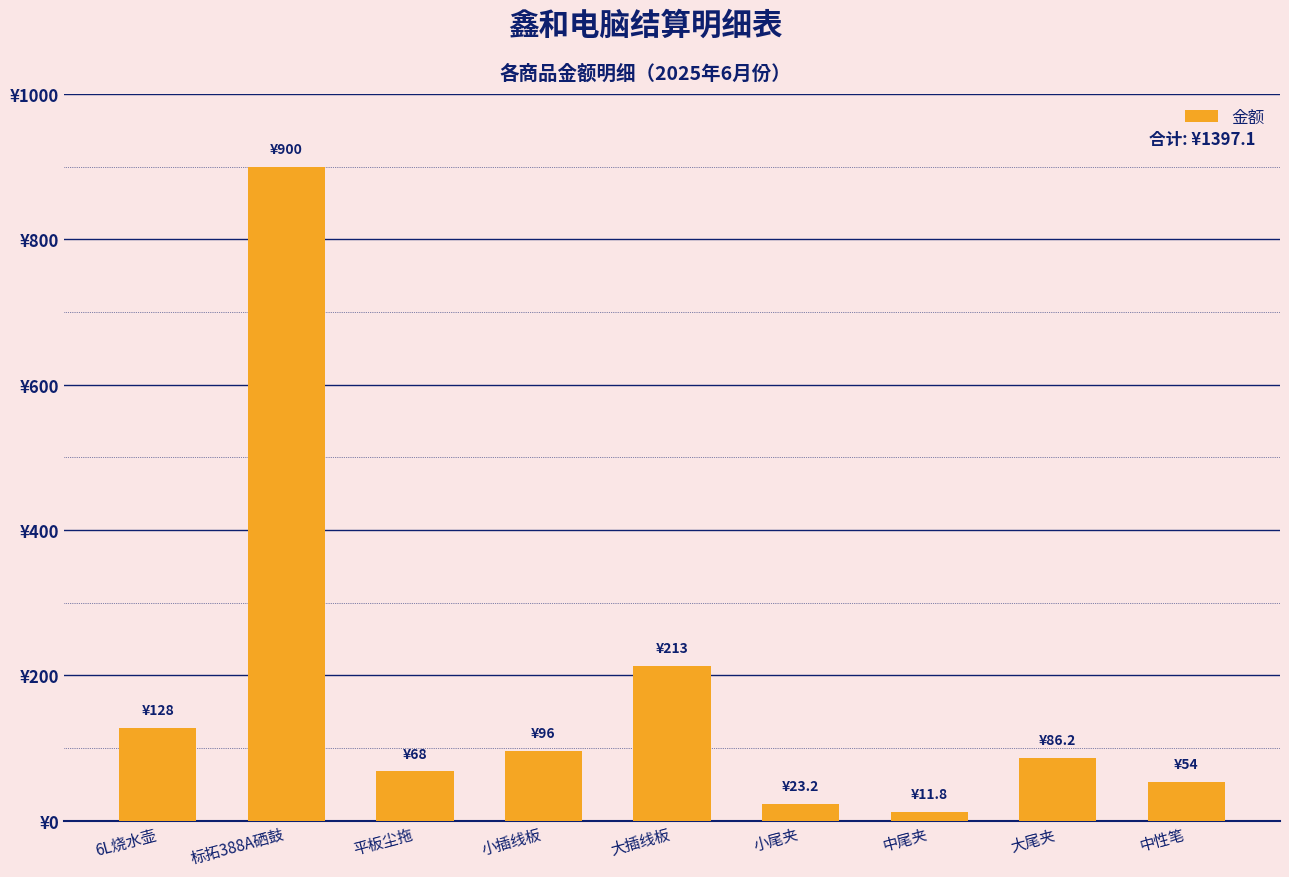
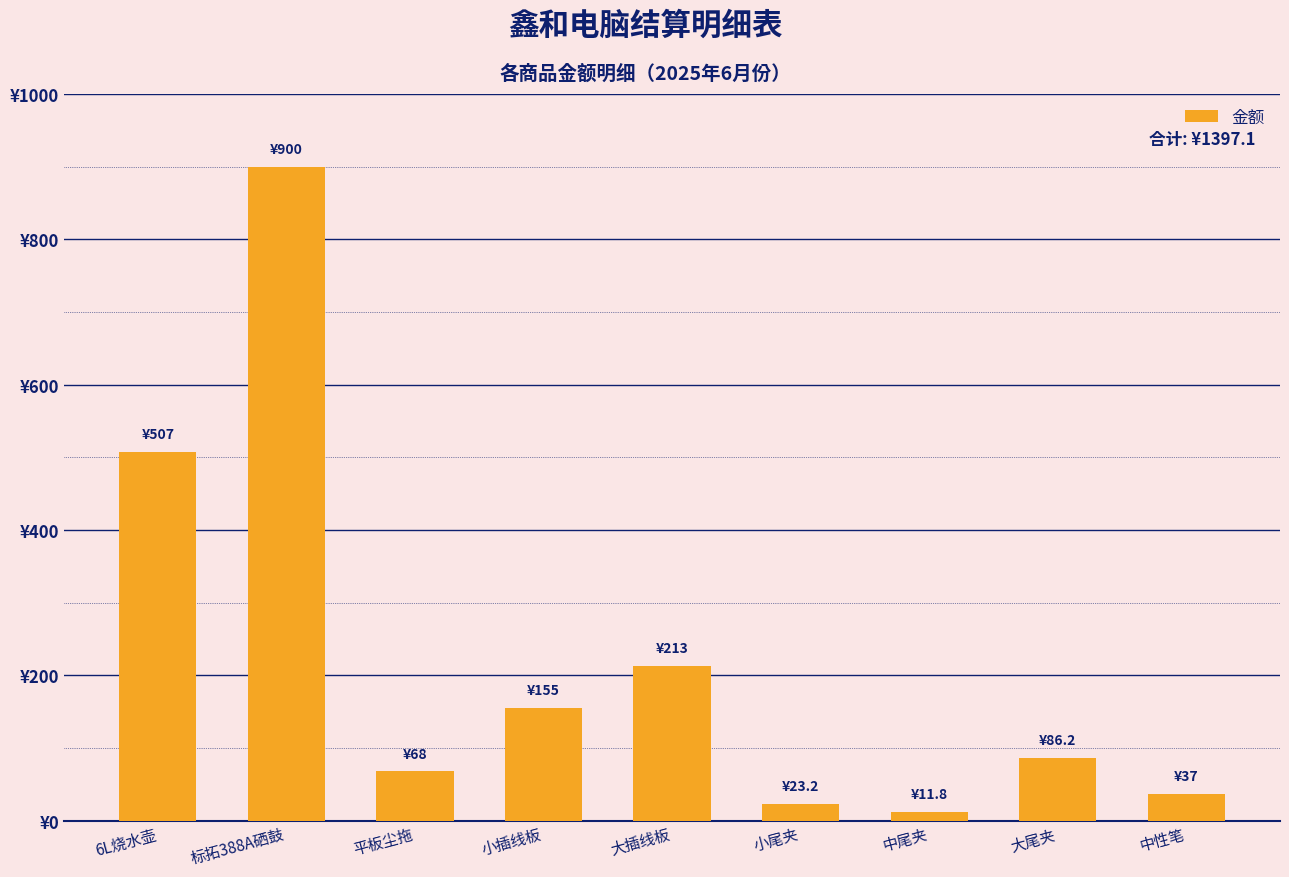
6L烧水壶: ¥128 -> ¥507
小插线板: ¥96 -> ¥155
中性笔: ¥54 -> ¥37
